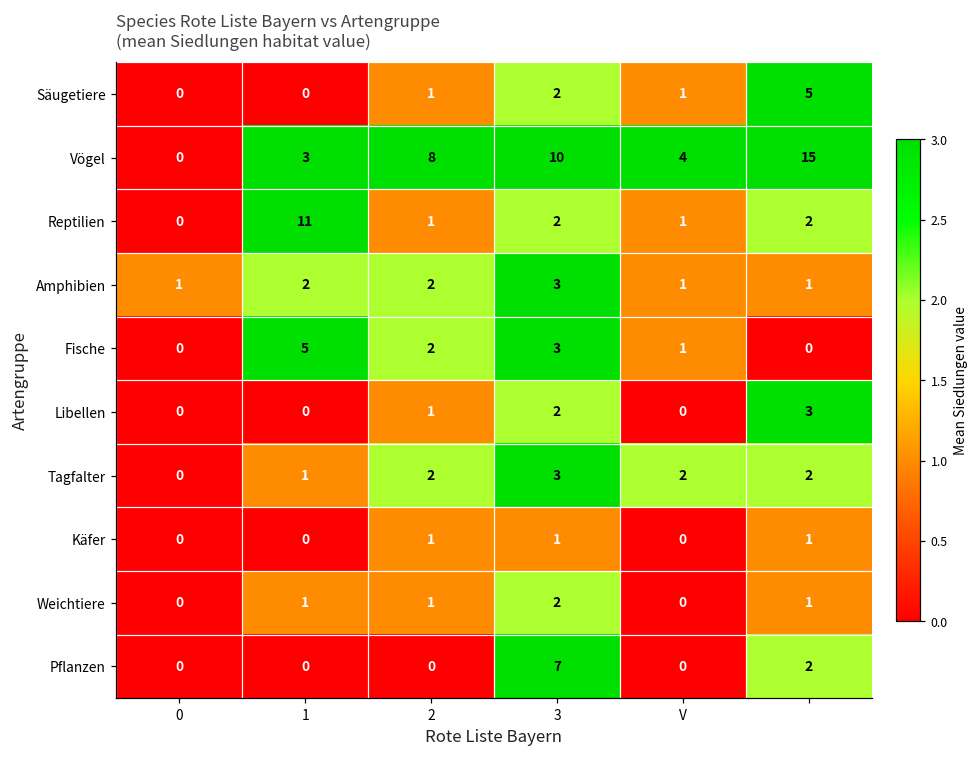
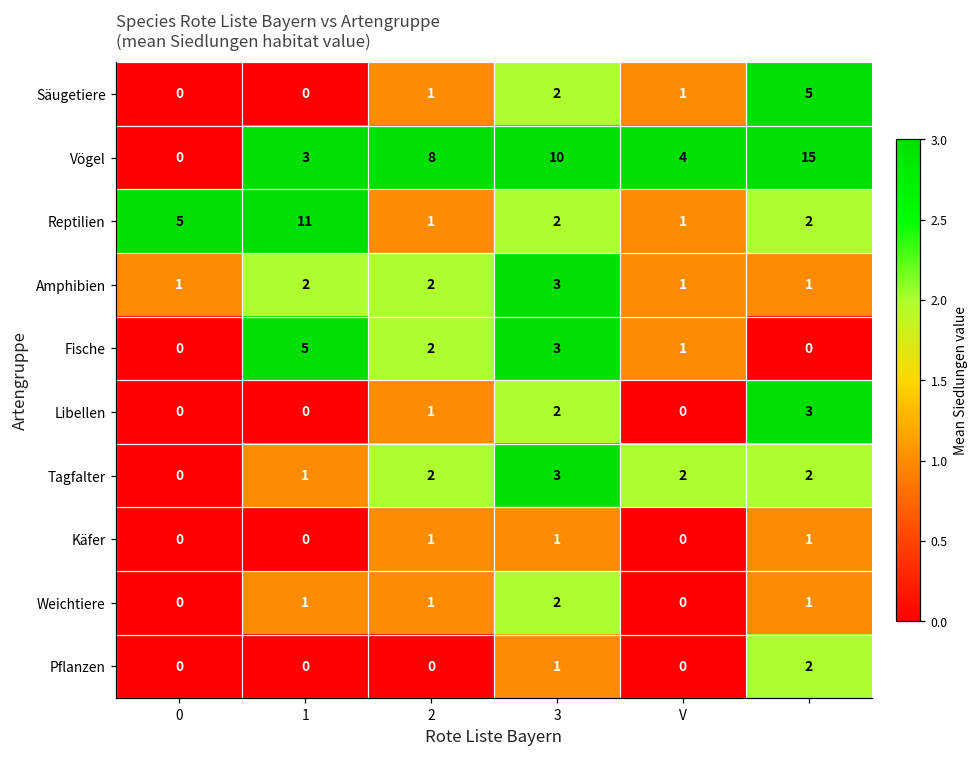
Reptilien, 0: 0 -> 5
Pflanzen, 3: 7 -> 1
